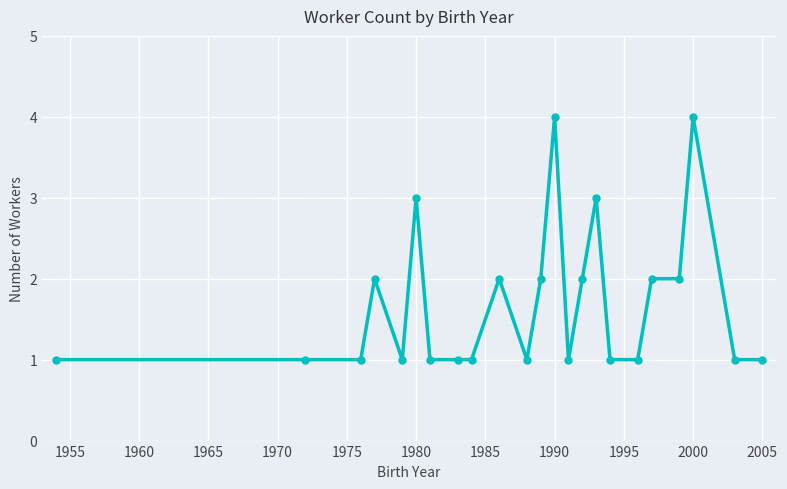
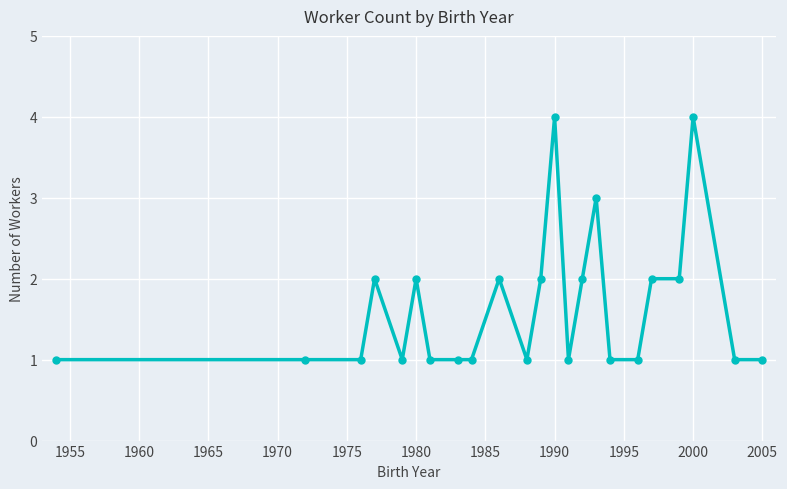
1980: 3 -> 2
